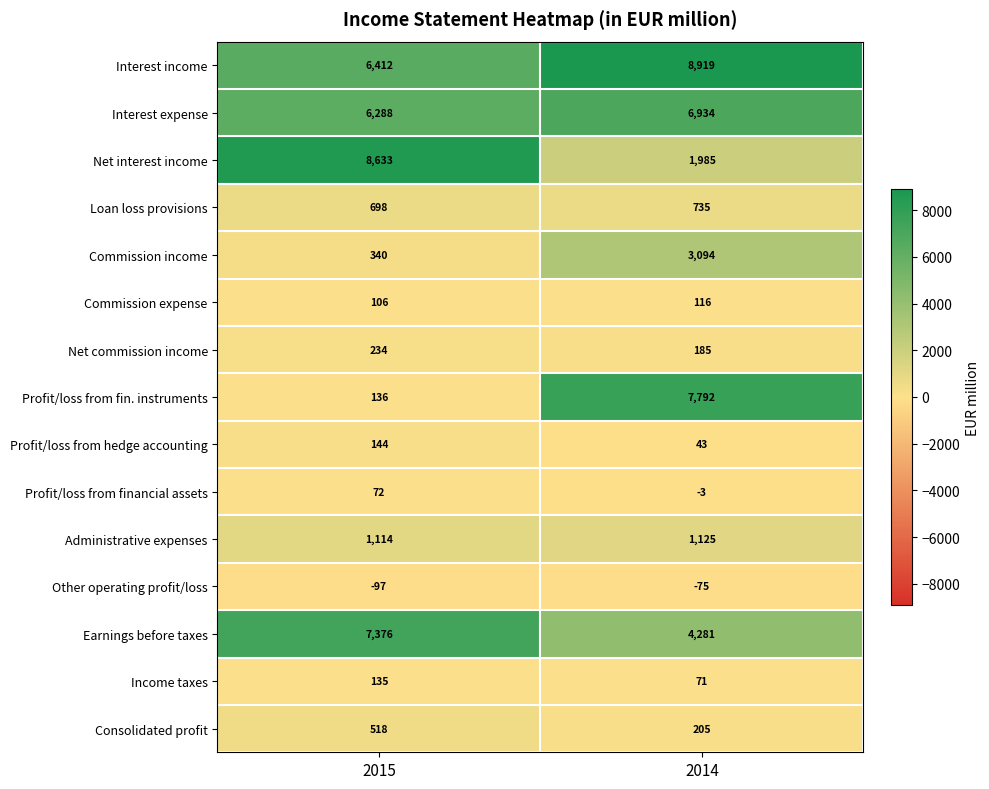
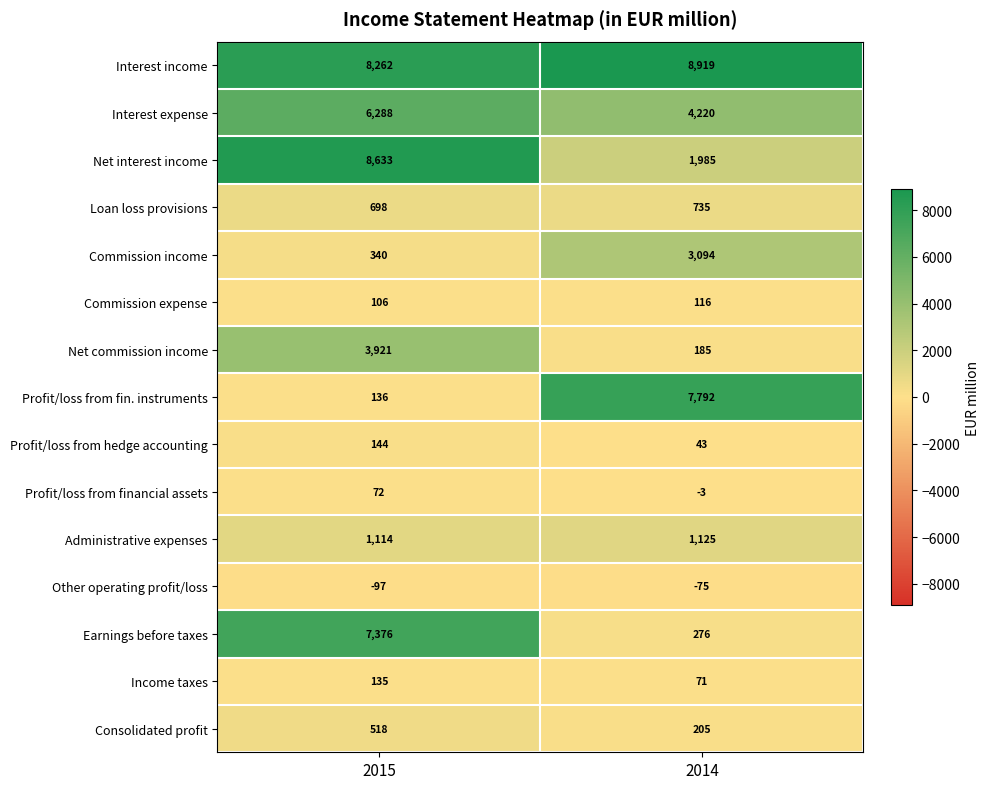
Interest income, 2015: 6,412 -> 8,262
Interest expense, 2014: 6,934 -> 4,220
Net commission income, 2015: 234 -> 3,921
Earnings before taxes, 2014: 4,281 -> 276
